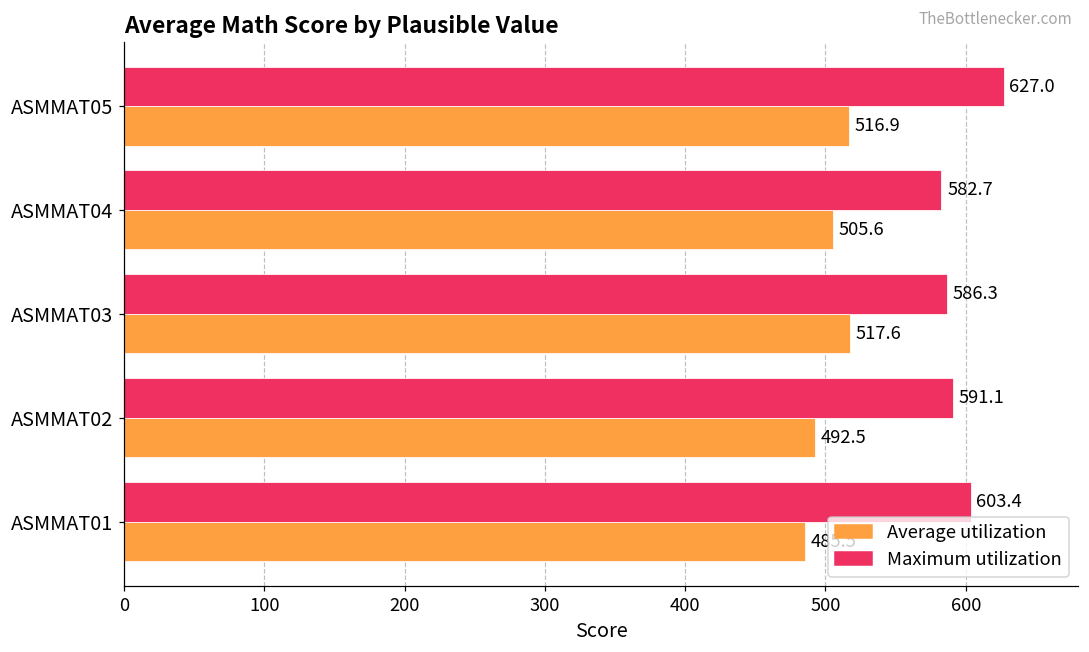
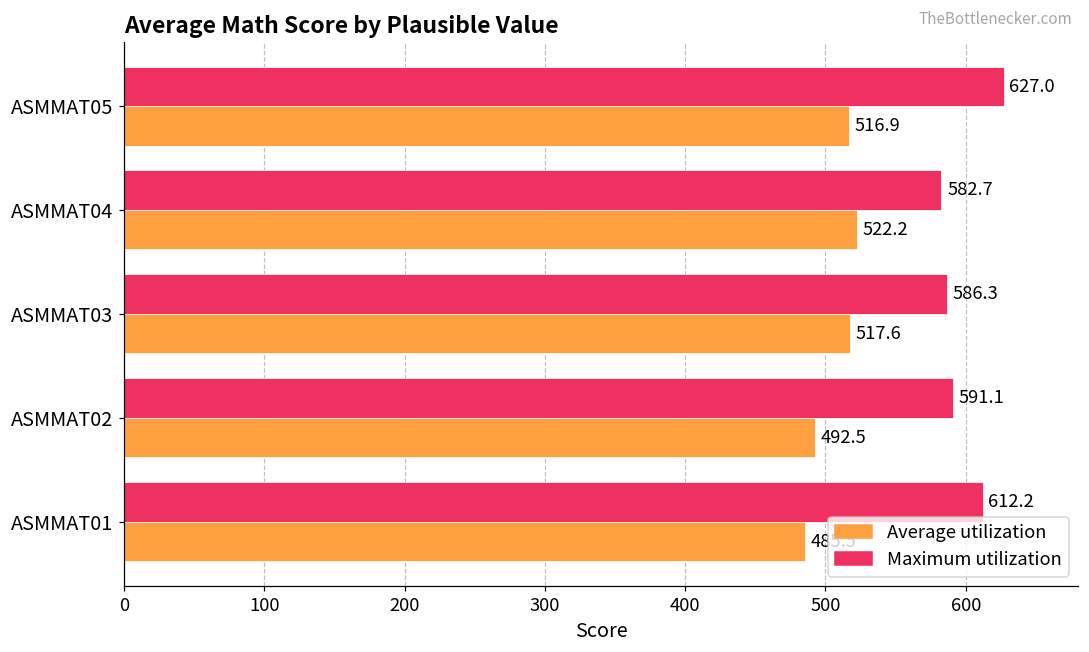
Average utilization, ASMMAT04: 505.6 -> 522.2
Maximum utilization, ASMMAT01: 603.4 -> 612.2
